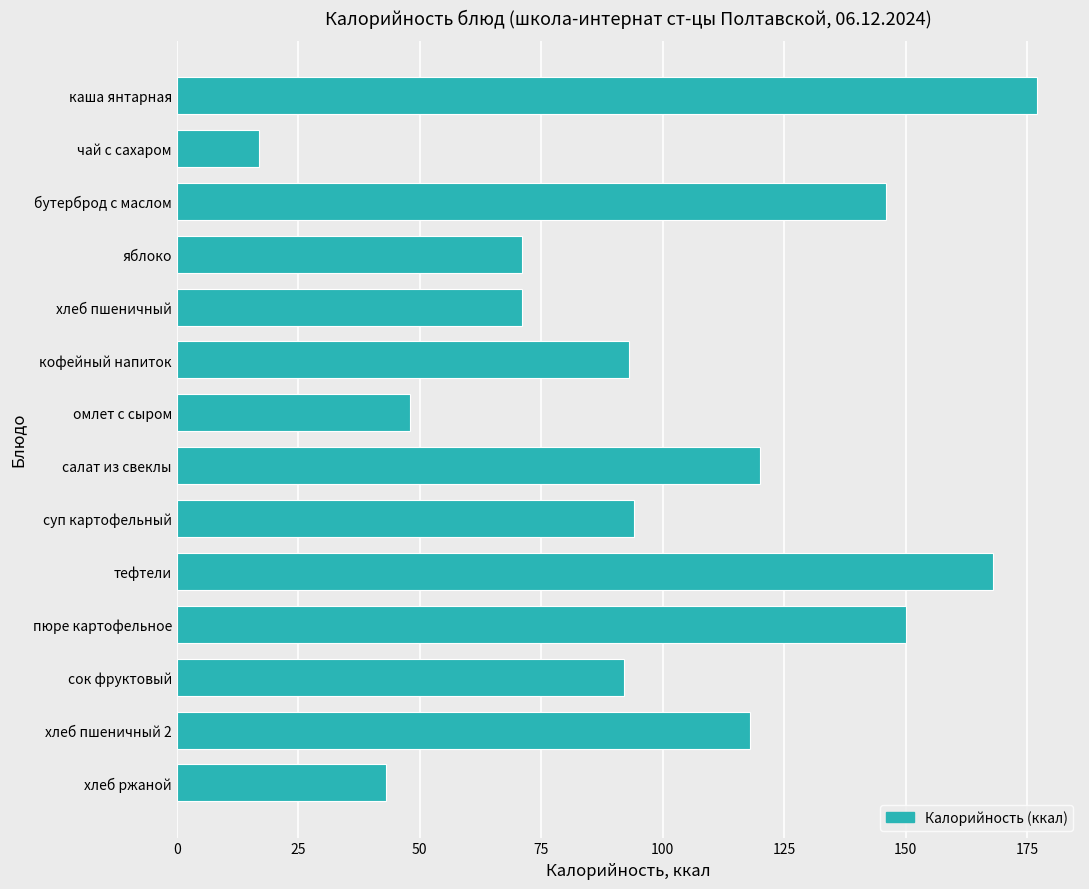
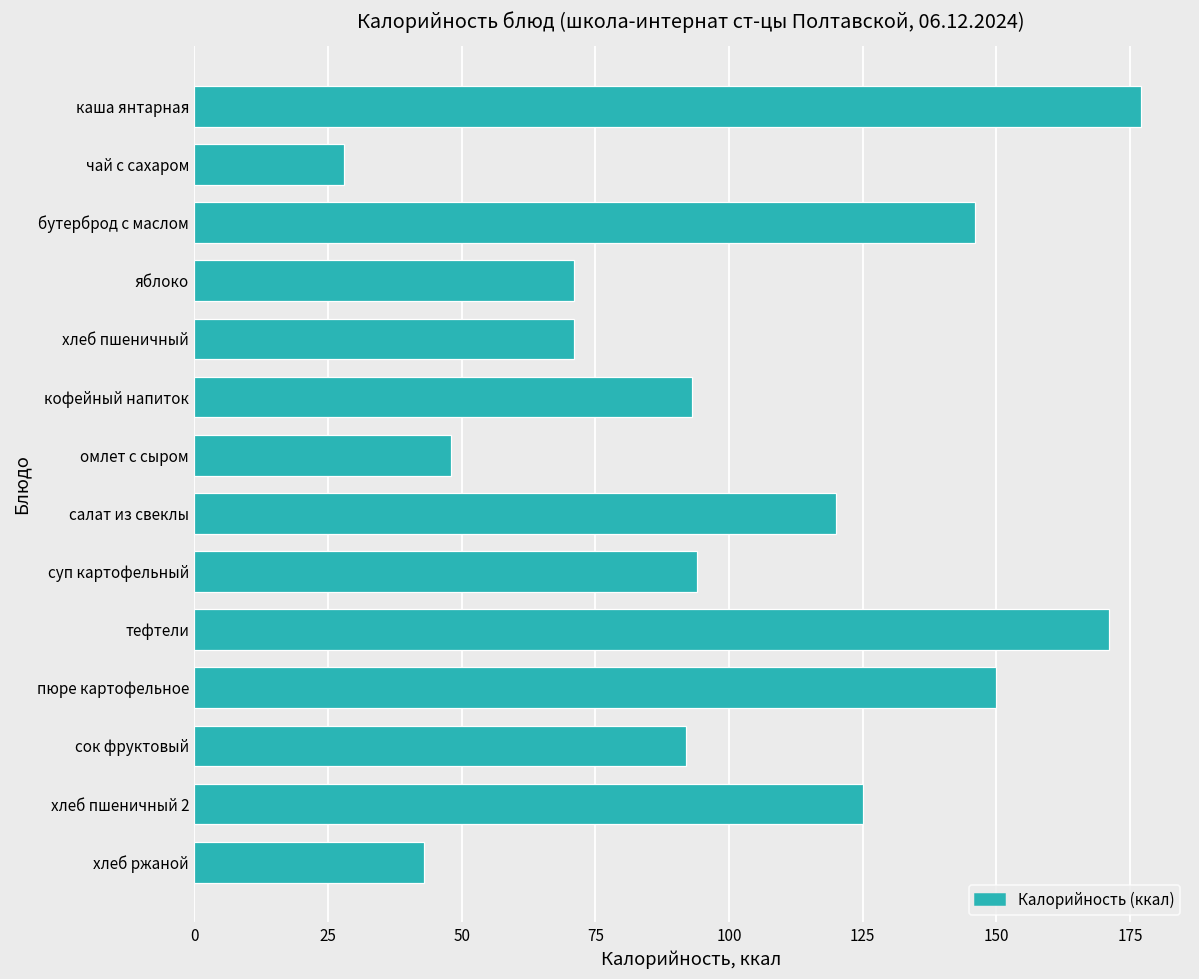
чай с сахаром: 17 -> 28
тефтели: 168 -> 171
хлеб пшеничный 2: 118 -> 125
